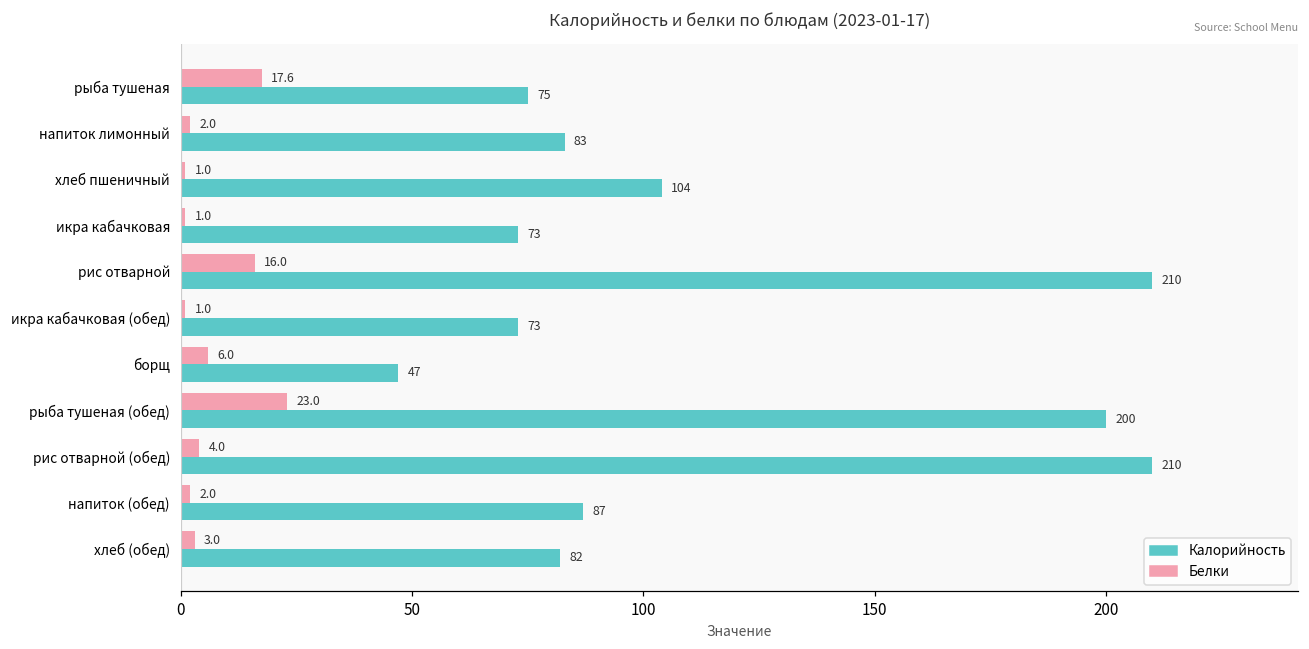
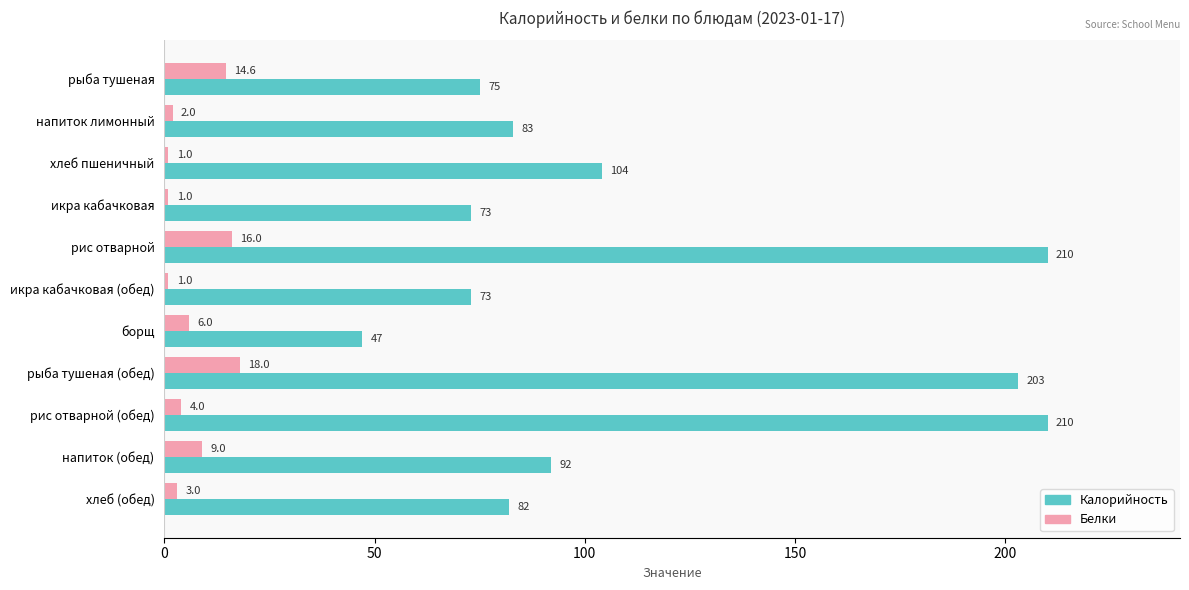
Белки, рыба тушеная: 17.6 -> 14.6
Белки, рыба тушеная (обед): 23.0 -> 18.0
Калорийность, рыба тушеная (обед): 200 -> 203
Белки, напиток (обед): 2.0 -> 9.0
Калорийность, напиток (обед): 87 -> 92
